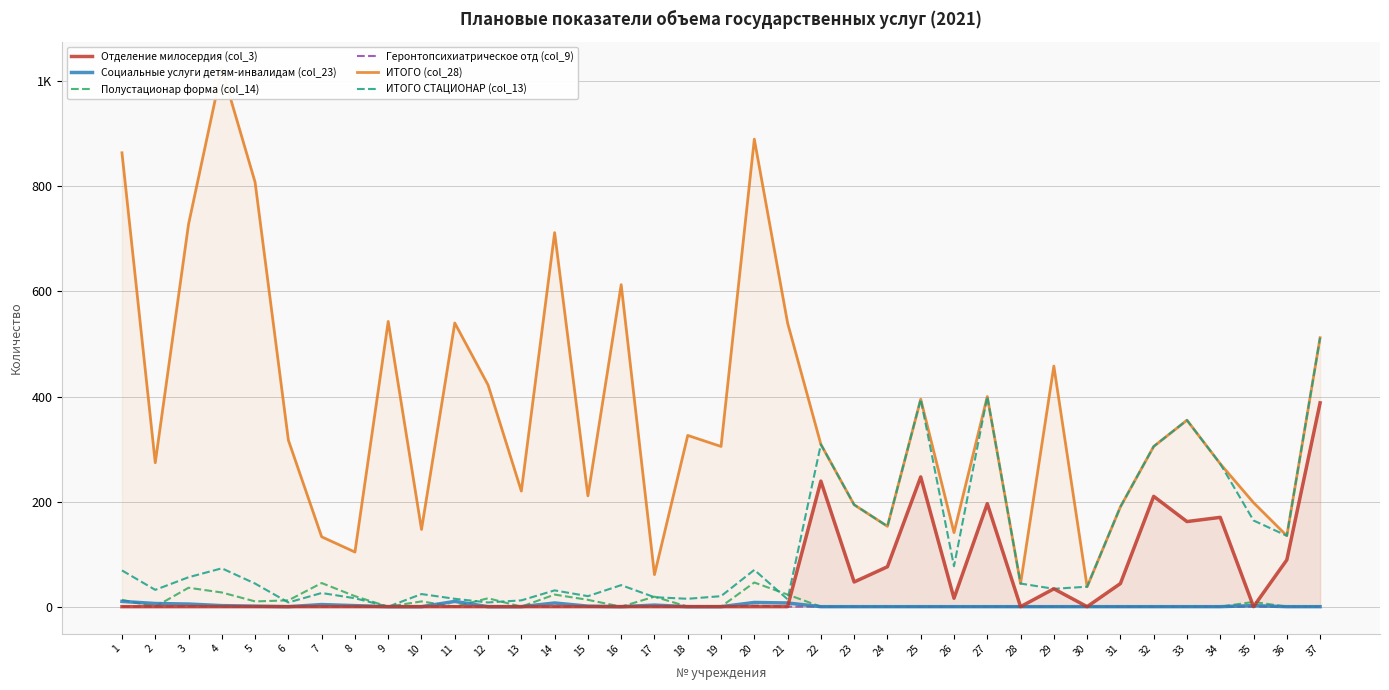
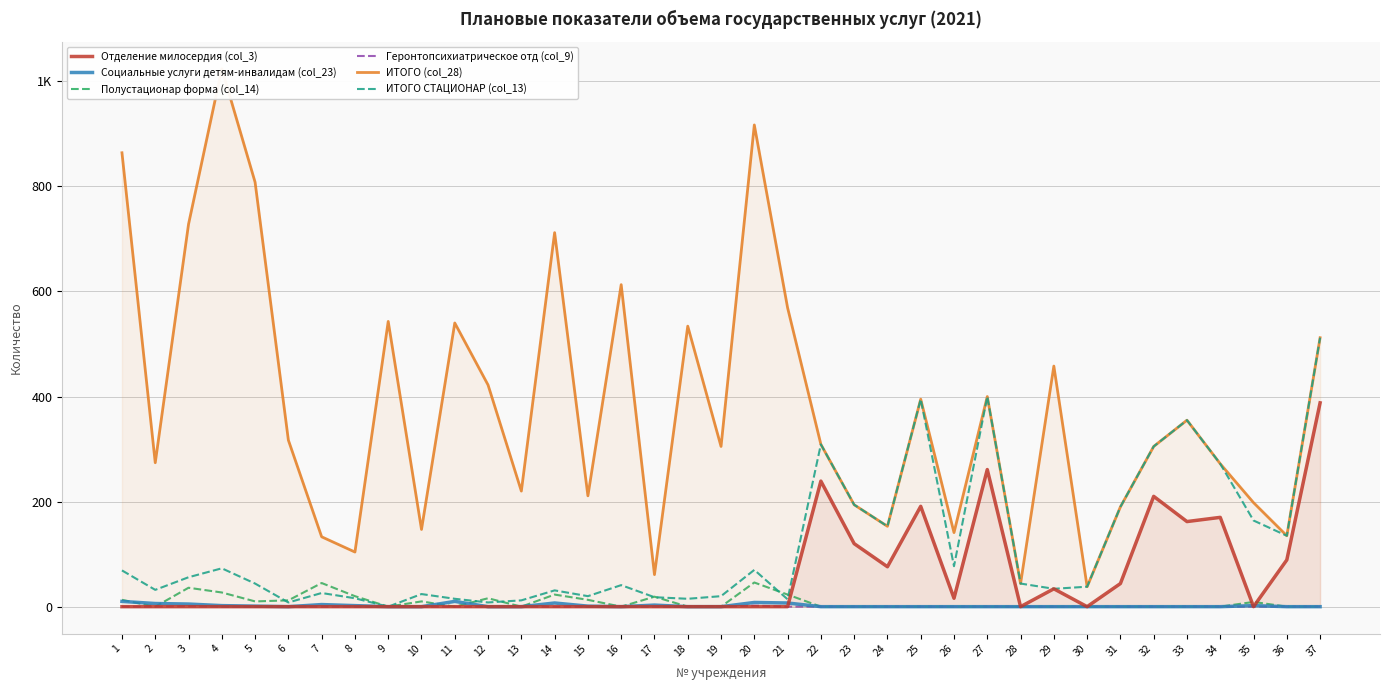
ИТОГО (col_28), 18: 330 -> 530
ИТОГО (col_28), 20: 890 -> 920
ИТОГО (col_28), 21: 540 -> 570
Отделение милосердия (col_3), 23: 50 -> 120
Отделение милосердия (col_3), 25: 250 -> 190
Отделение милосердия (col_3), 27: 200 -> 260
